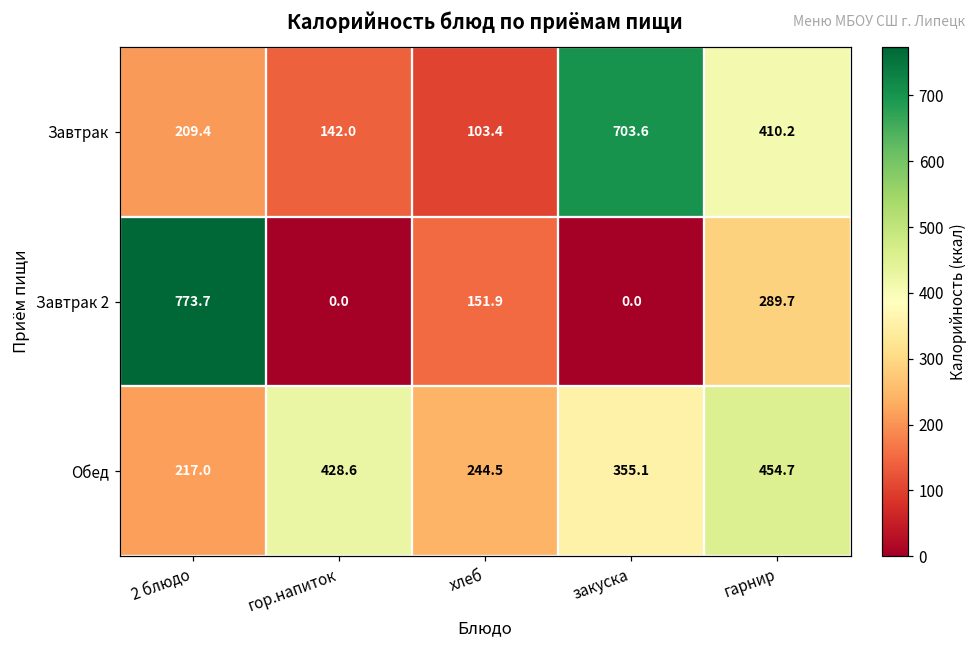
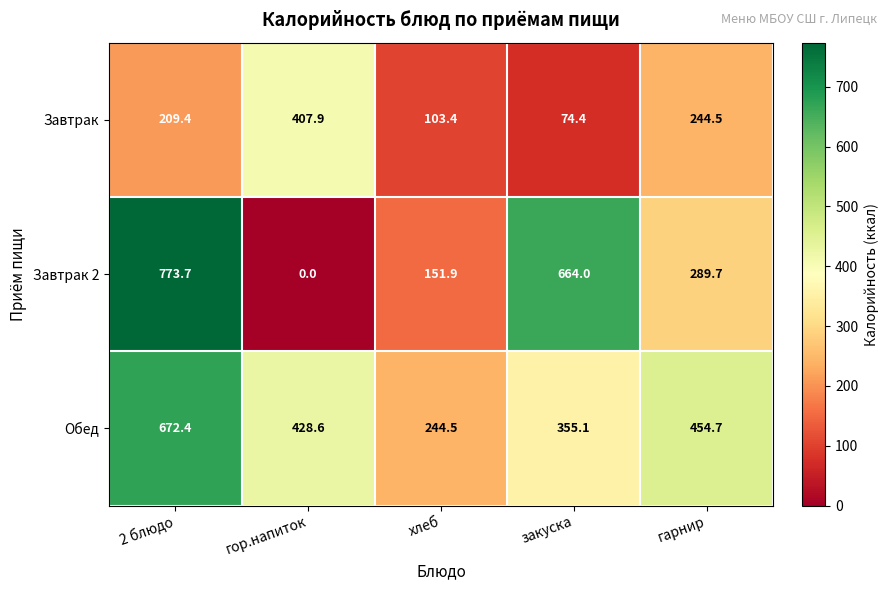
Завтрак, гор.напиток: 142.0 -> 407.9
Завтрак, закуска: 703.6 -> 74.4
Завтрак, гарнир: 410.2 -> 244.5
Завтрак 2, закуска: 0.0 -> 664.0
Обед, 2 блюдо: 217.0 -> 672.4
